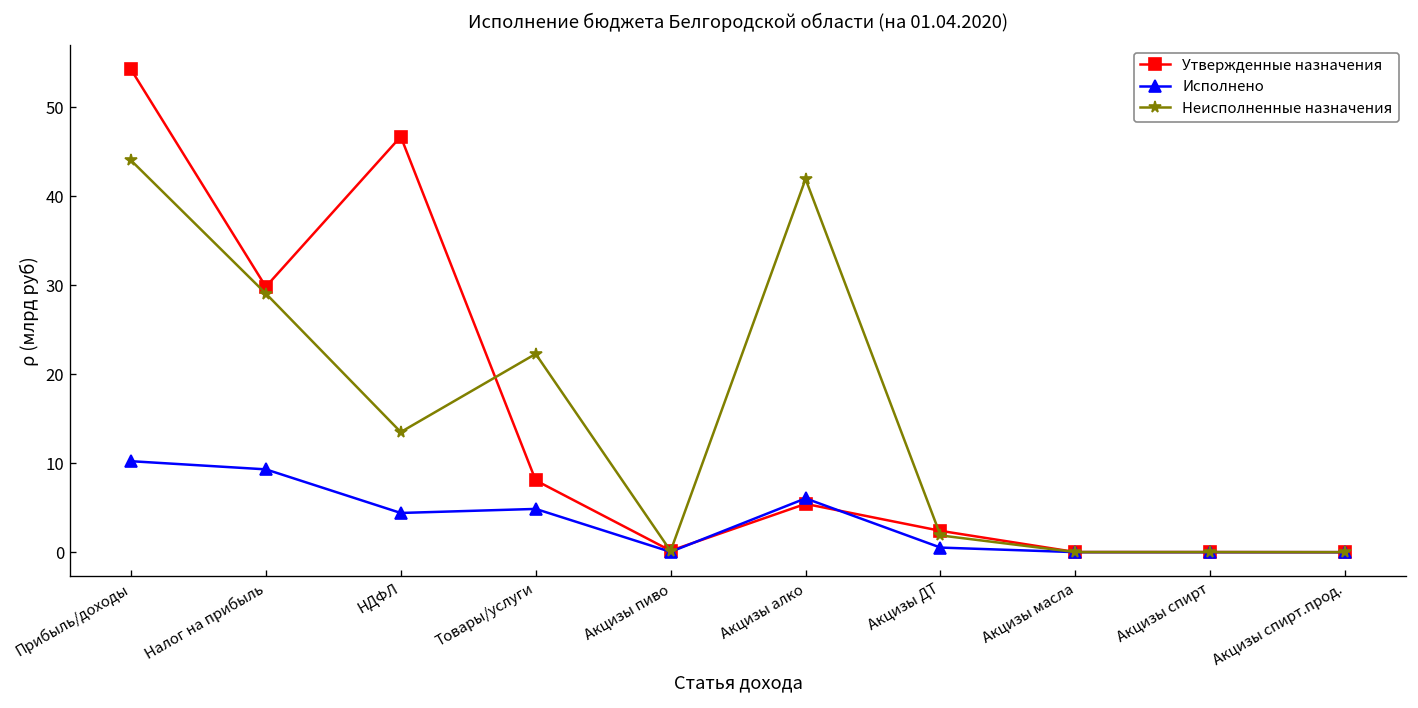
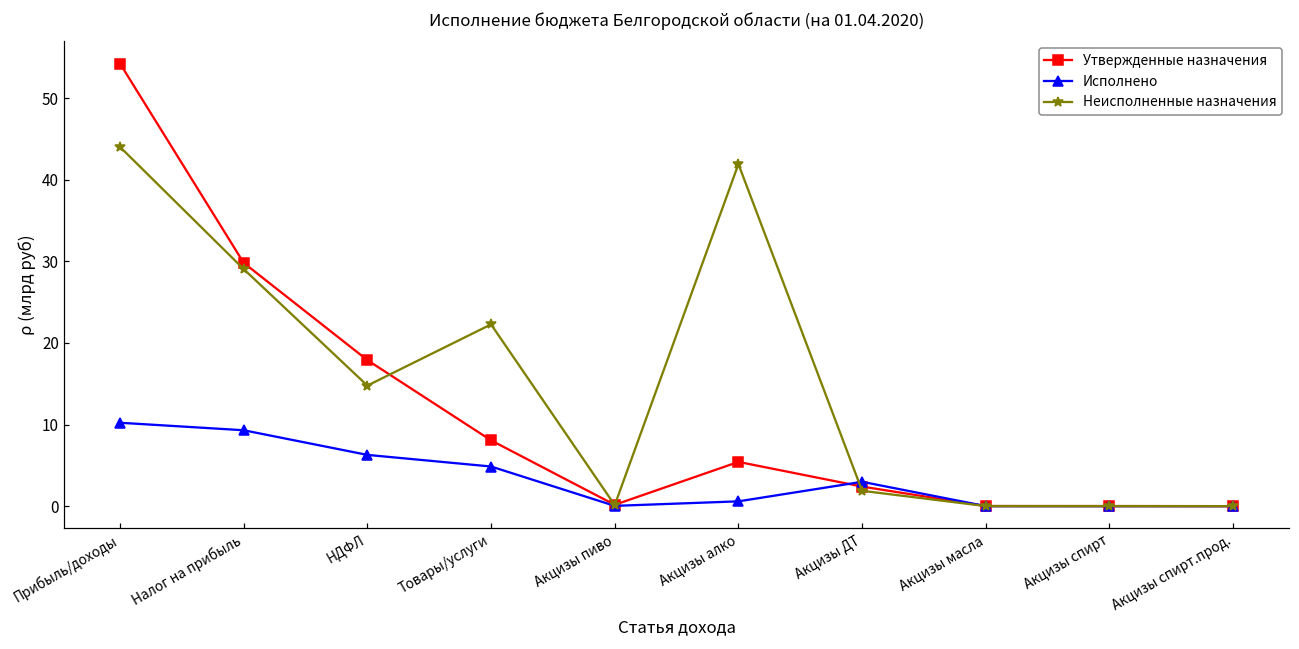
Утвержденные назначения, НДФЛ: 47 -> 18
Исполнено, НДФЛ: 4 -> 6
Неисполненные назначения, НДФЛ: 13 -> 15
Исполнено, Акцизы алко: 6 -> 1
Исполнено, Акцизы ДТ: 1 -> 3
